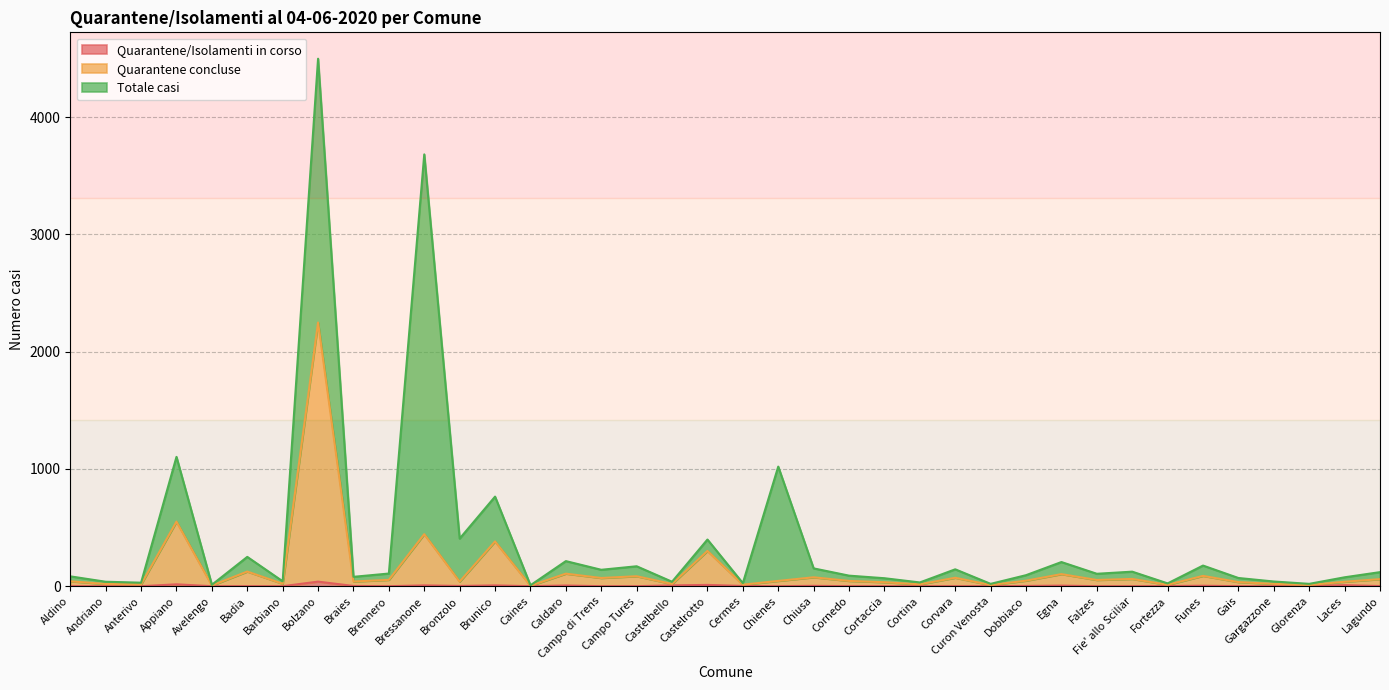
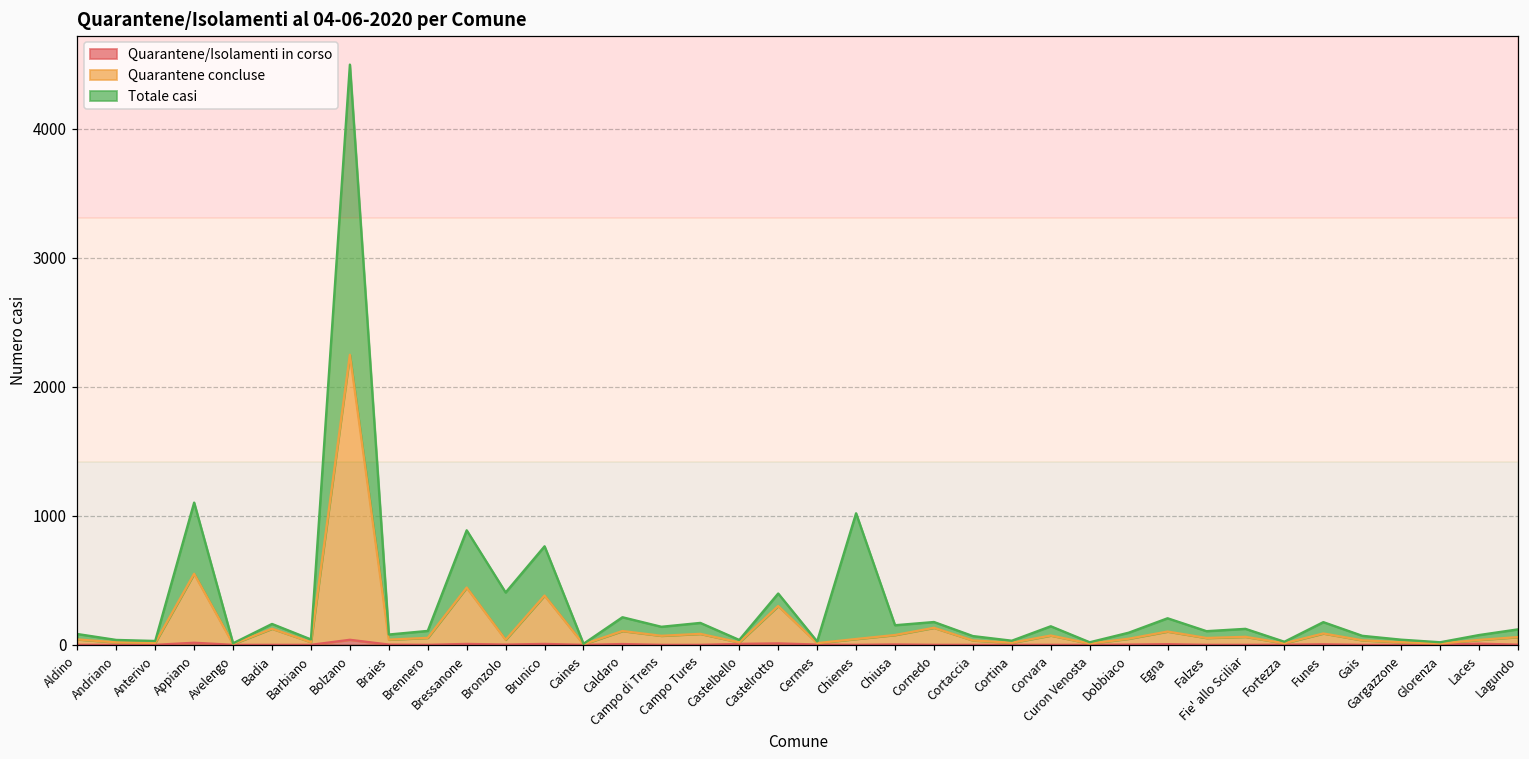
Totale casi, Badia: 130 -> 40
Totale casi, Bressanone: 3240 -> 440
Quarantene concluse, Cornedo: 50 -> 130
